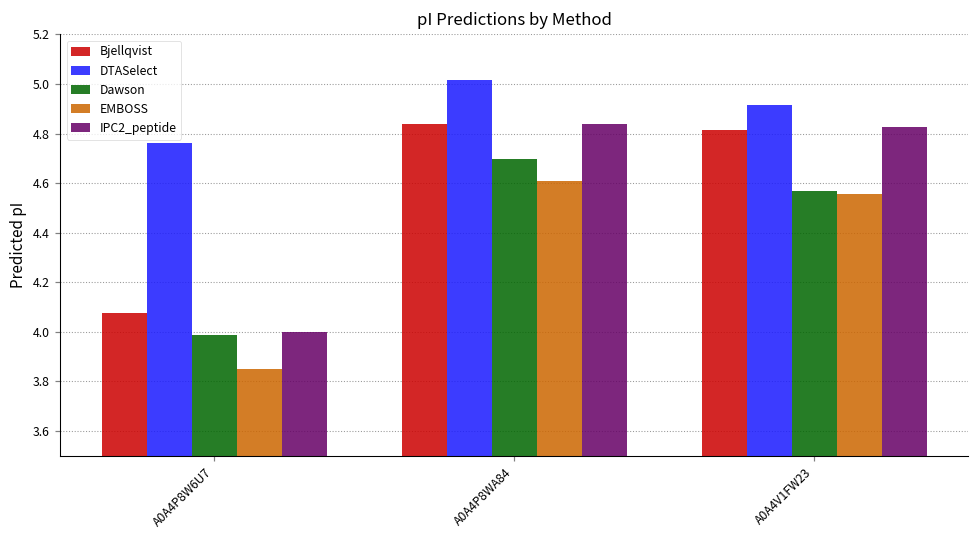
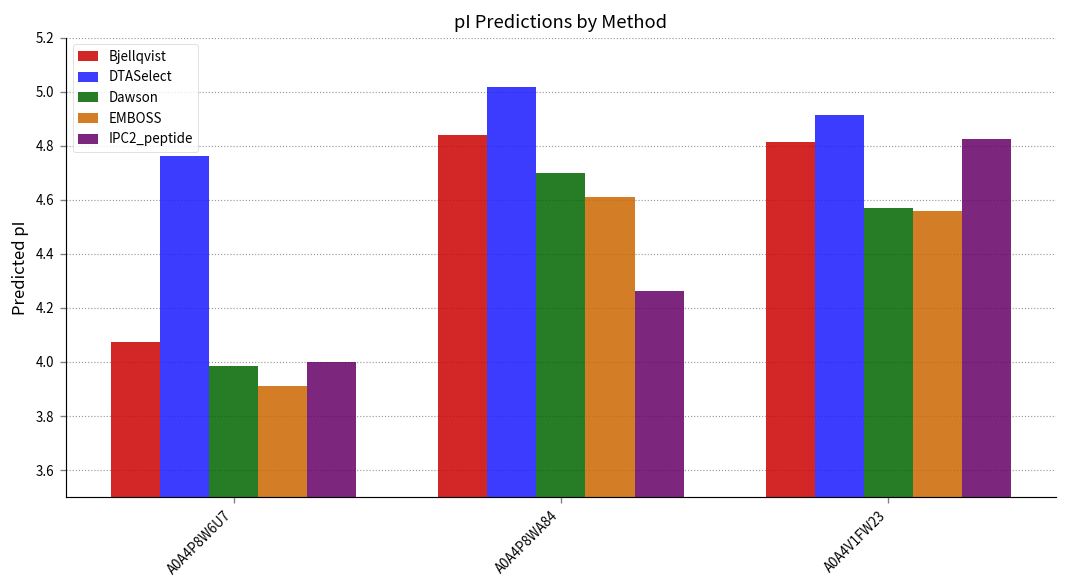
EMBOSS, A0A4P8W6U7: 3.85 -> 3.91
IPC2_peptide, A0A4P8WA84: 4.84 -> 4.26
